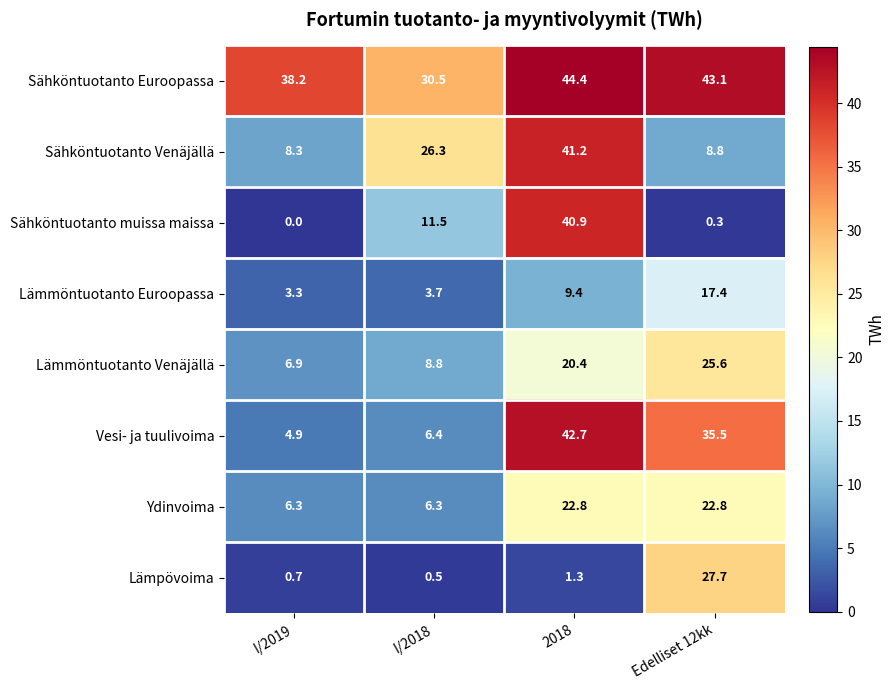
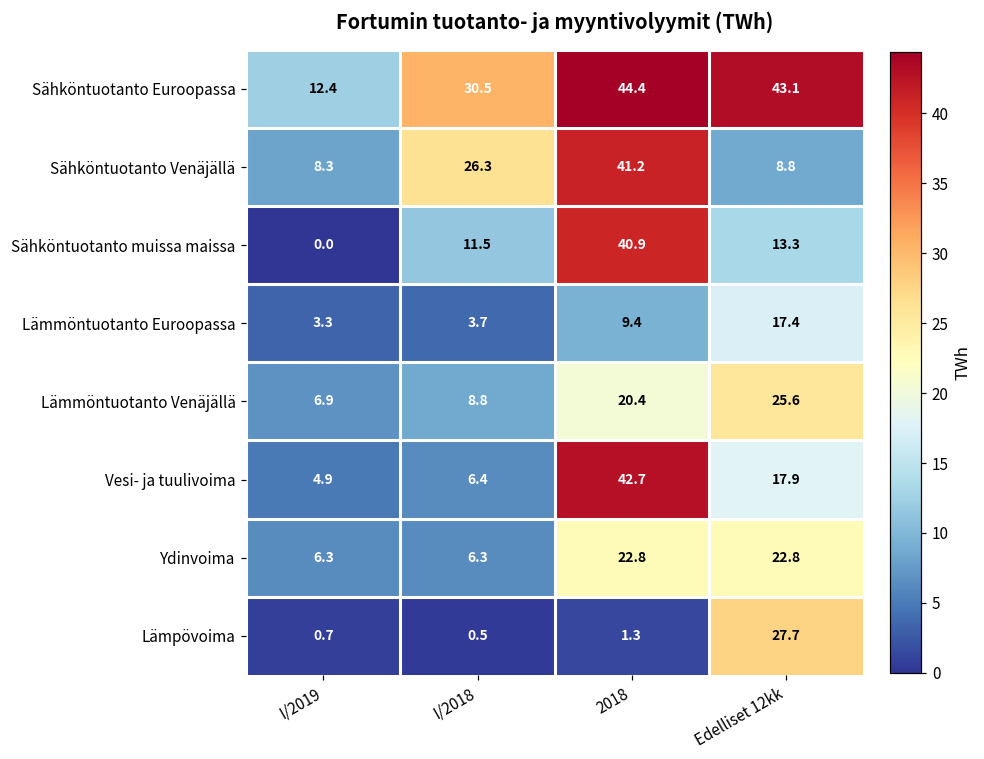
Sähköntuotanto Euroopassa, I/2019: 38.2 -> 12.4
Sähköntuotanto muissa maissa, Edelliset 12kk: 0.3 -> 13.3
Vesi- ja tuulivoima, Edelliset 12kk: 35.5 -> 17.9
